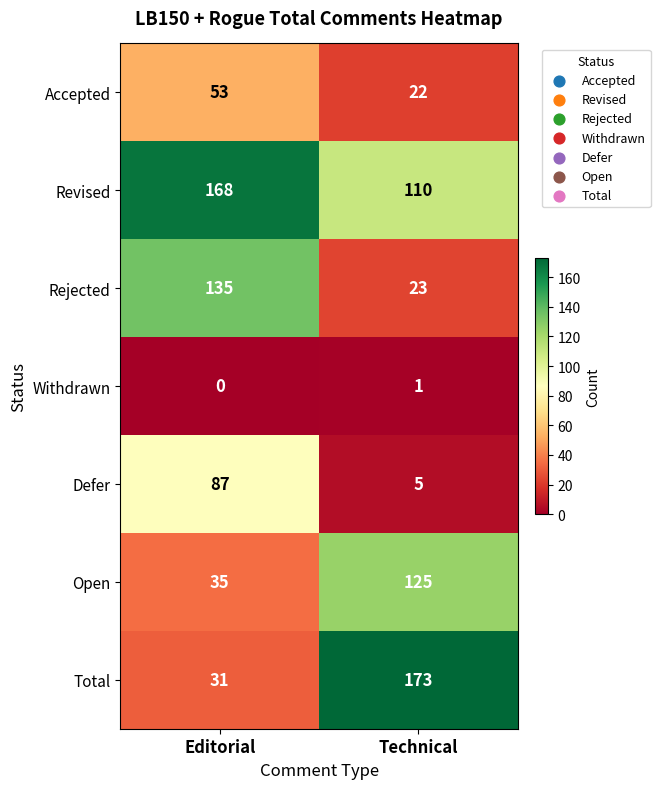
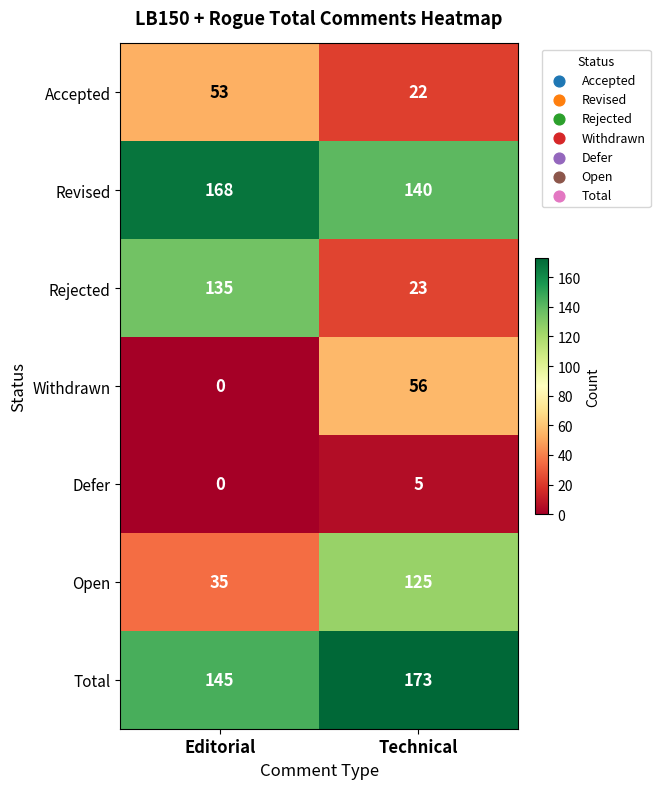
Revised, Technical: 110 -> 140
Withdrawn, Technical: 1 -> 56
Defer, Editorial: 87 -> 0
Total, Editorial: 31 -> 145
